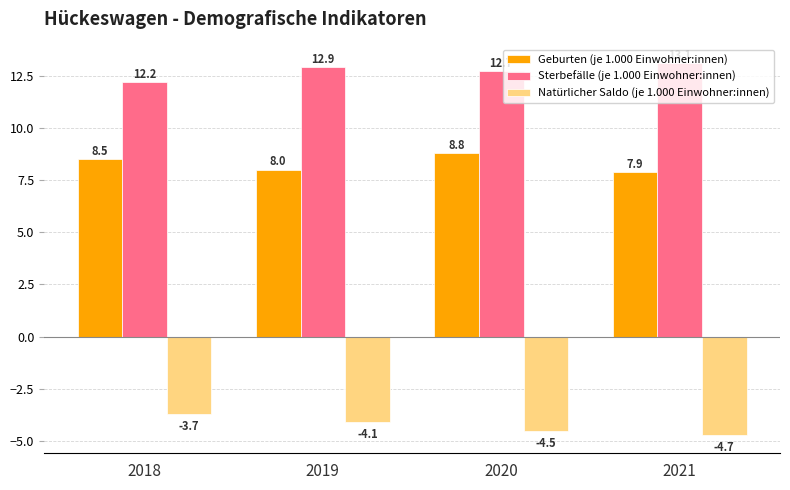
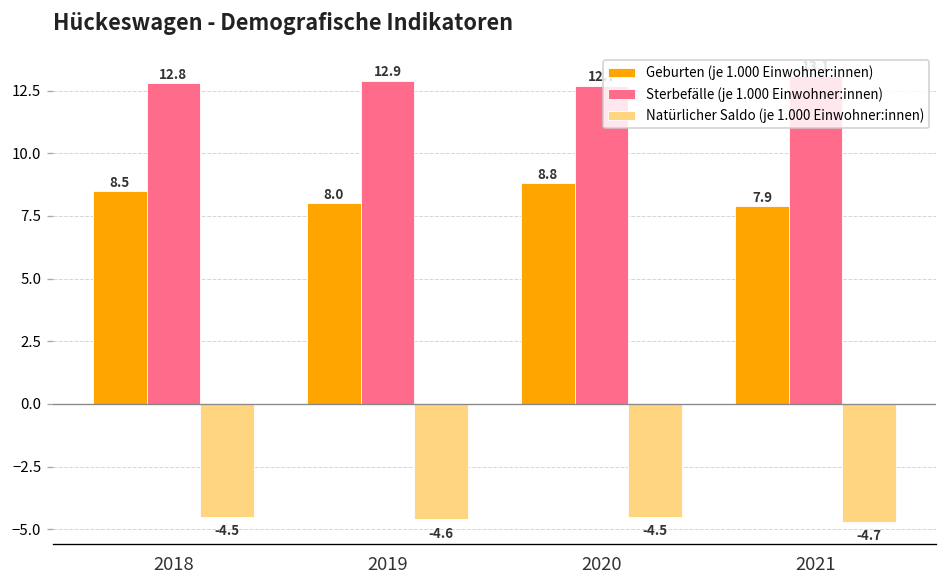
Sterbefälle (je 1.000 Einwohner:innen), 2018: 12.2 -> 12.8
Natürlicher Saldo (je 1.000 Einwohner:innen), 2018: -3.7 -> -4.5
Natürlicher Saldo (je 1.000 Einwohner:innen), 2019: -4.1 -> -4.6
